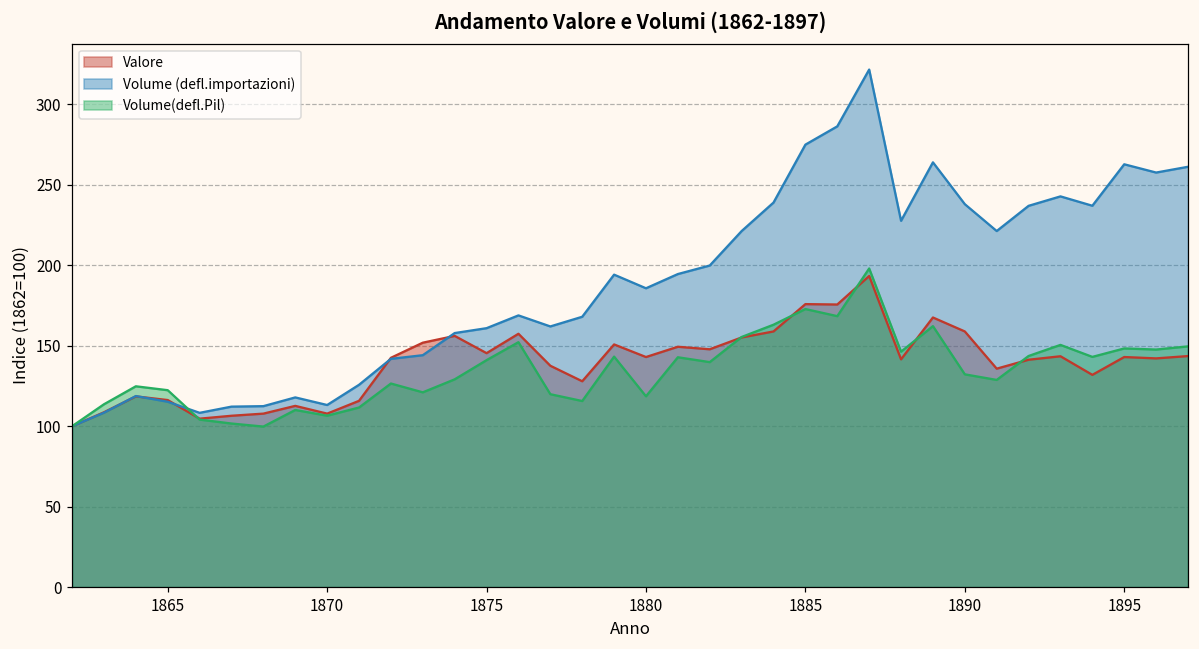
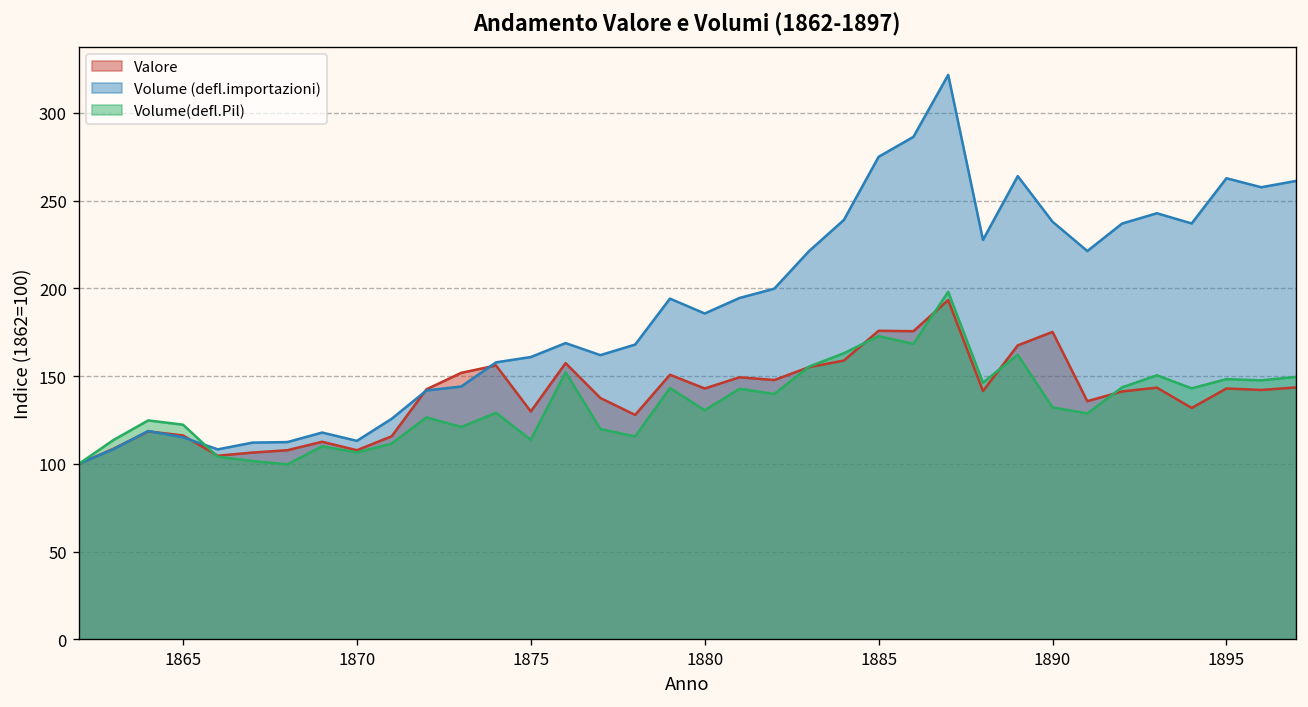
Valore, 1875: 145 -> 130
Volume(defl.Pil), 1875: 141 -> 114
Volume(defl.Pil), 1880: 119 -> 131
Valore, 1890: 159 -> 175
